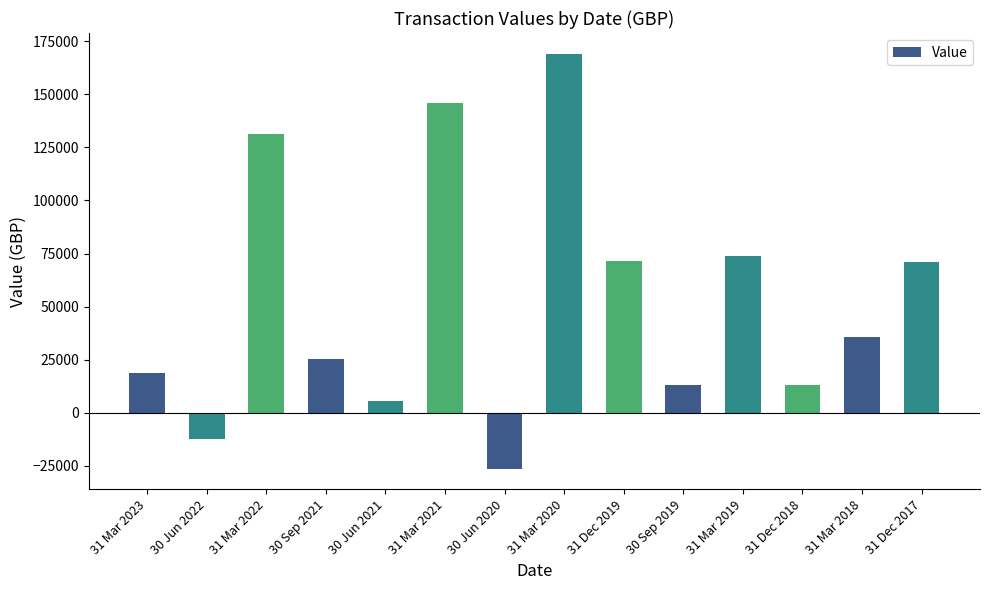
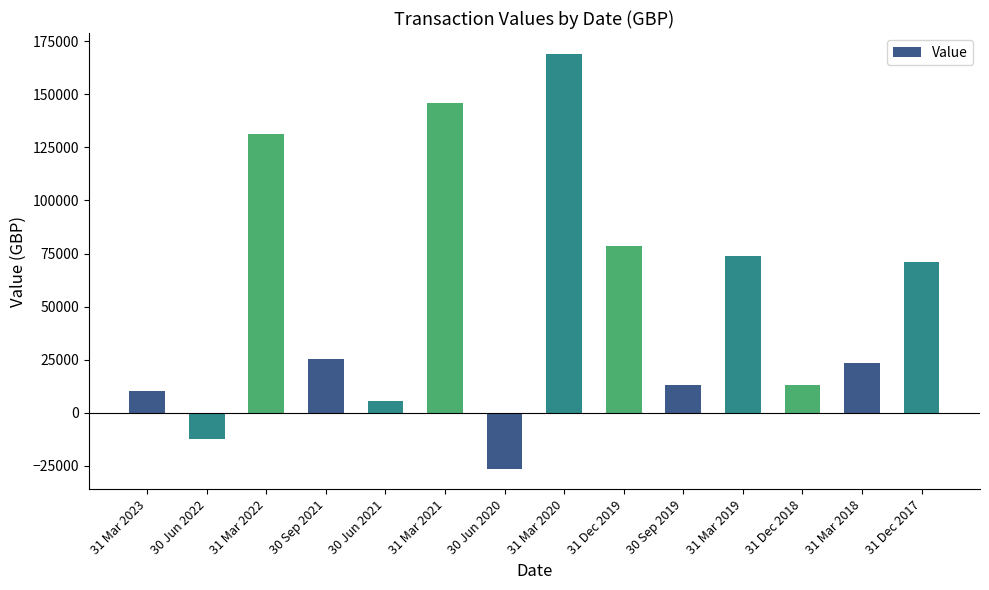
31 Mar 2023: 19000 -> 10000
31 Dec 2019: 71000 -> 79000
31 Mar 2018: 36000 -> 23000
